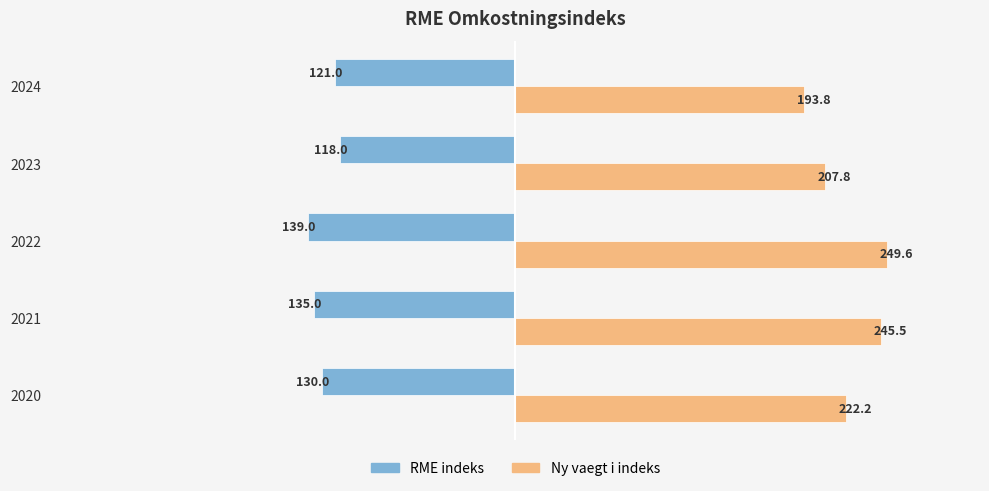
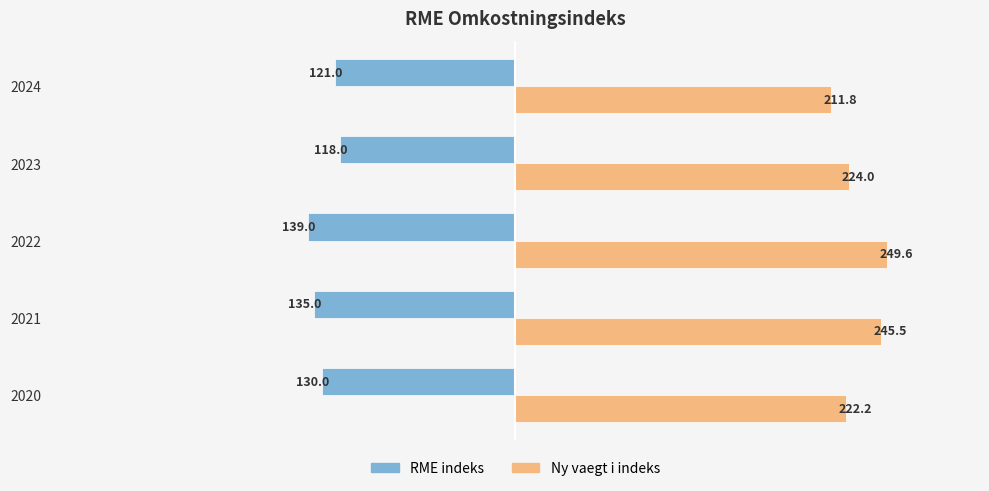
Ny vaegt i indeks, 2024: 193.8 -> 211.8
Ny vaegt i indeks, 2023: 207.8 -> 224.0
